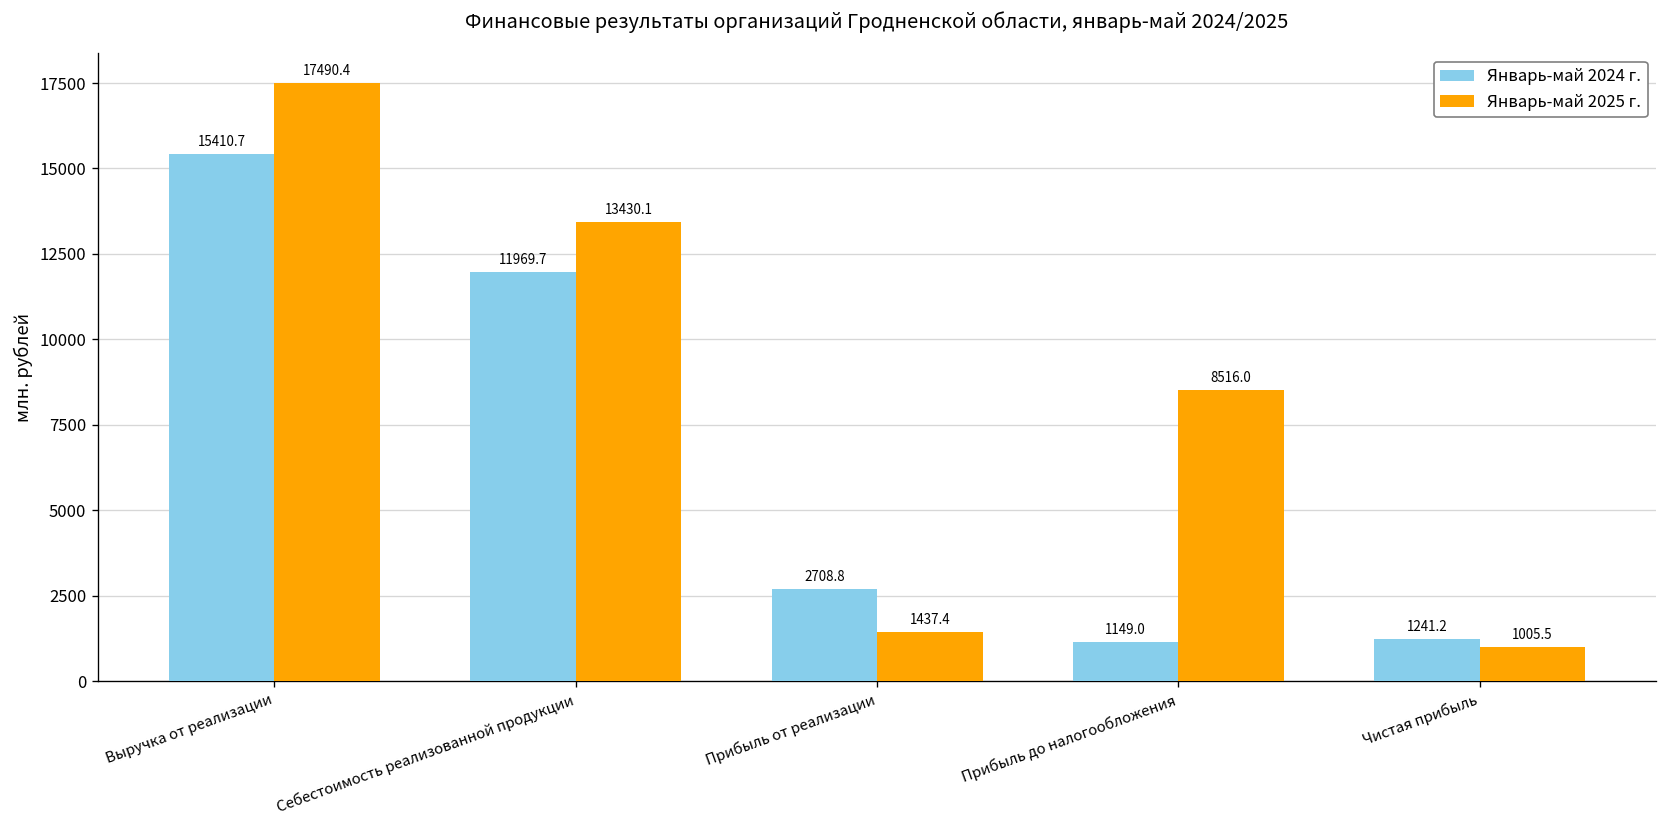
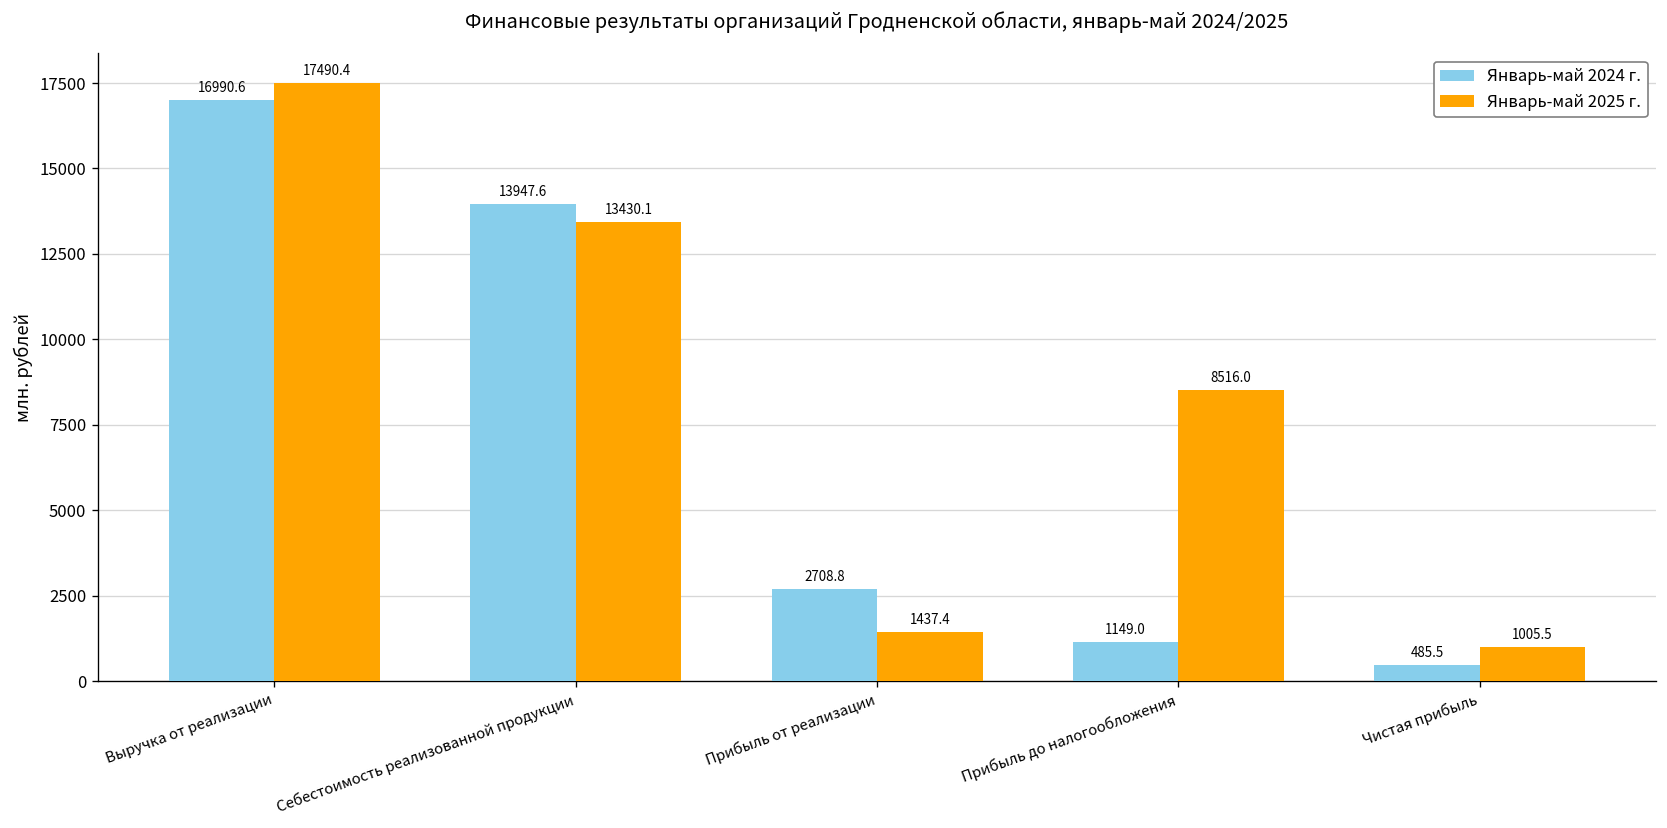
Январь-май 2024 г., Выручка от реализации: 15410.7 -> 16990.6
Январь-май 2024 г., Себестоимость реализованной продукции: 11969.7 -> 13947.6
Январь-май 2024 г., Чистая прибыль: 1241.2 -> 485.5
